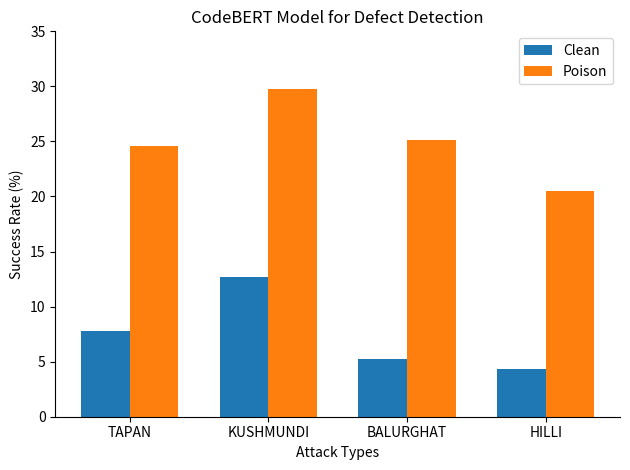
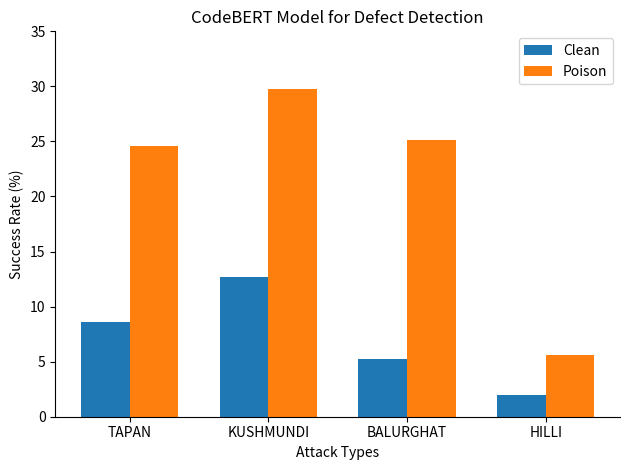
Clean, TAPAN: 7.8 -> 8.6
Clean, HILLI: 4.3 -> 2.0
Poison, HILLI: 20.5 -> 5.6
